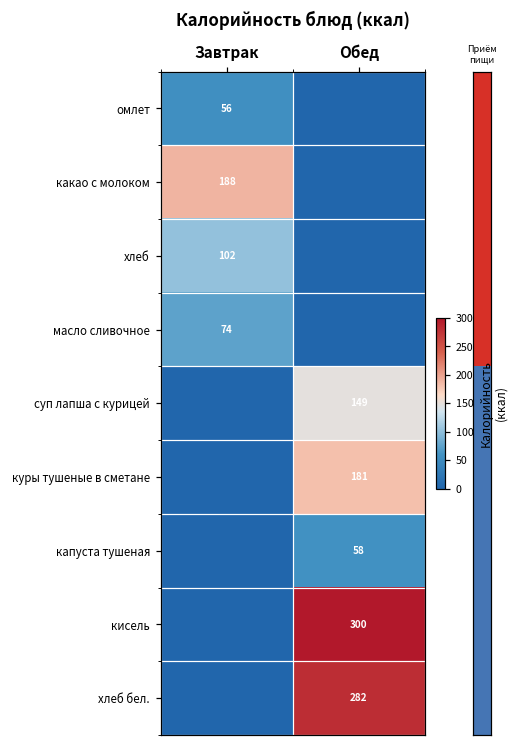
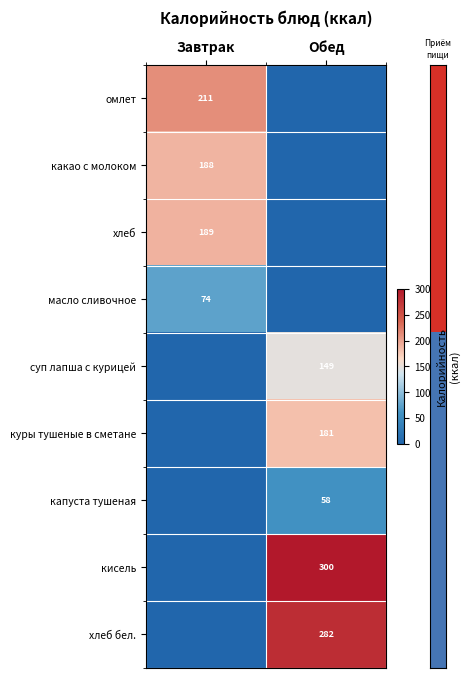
омлет, Завтрак: 56 -> 211
хлеб, Завтрак: 102 -> 189
